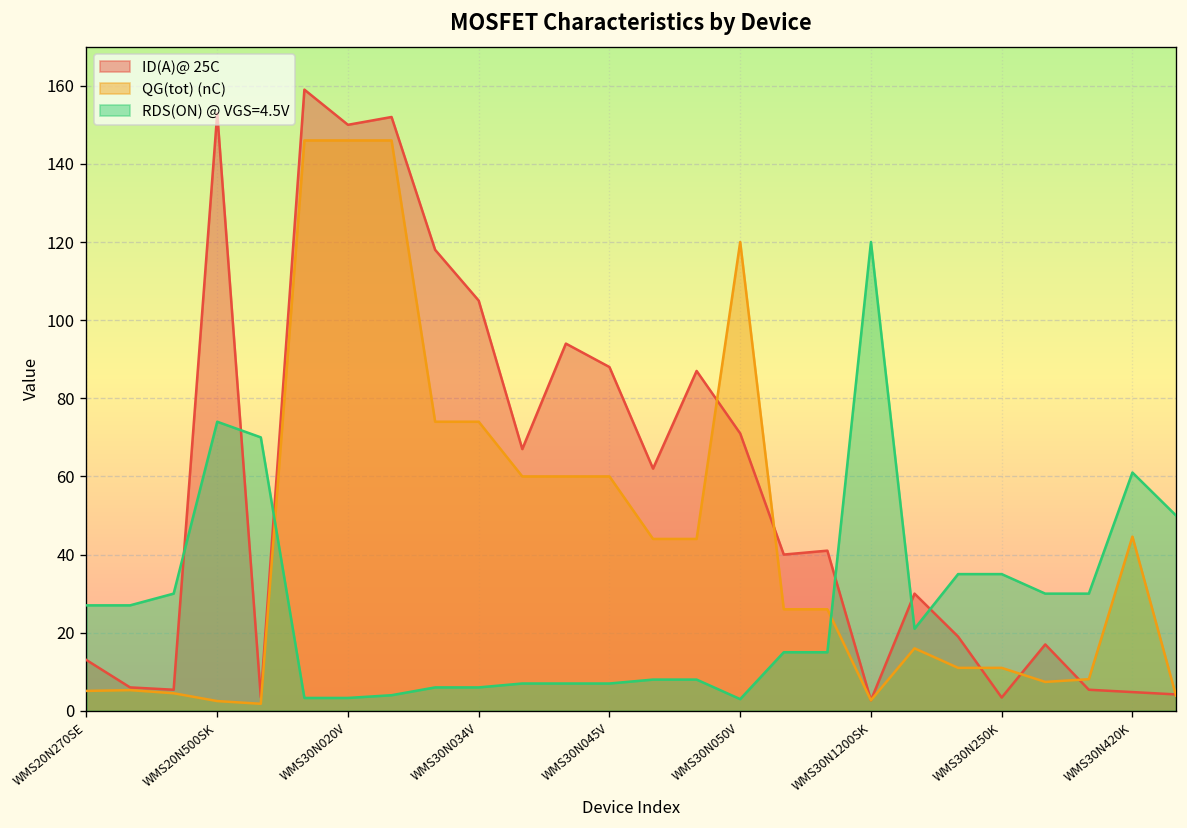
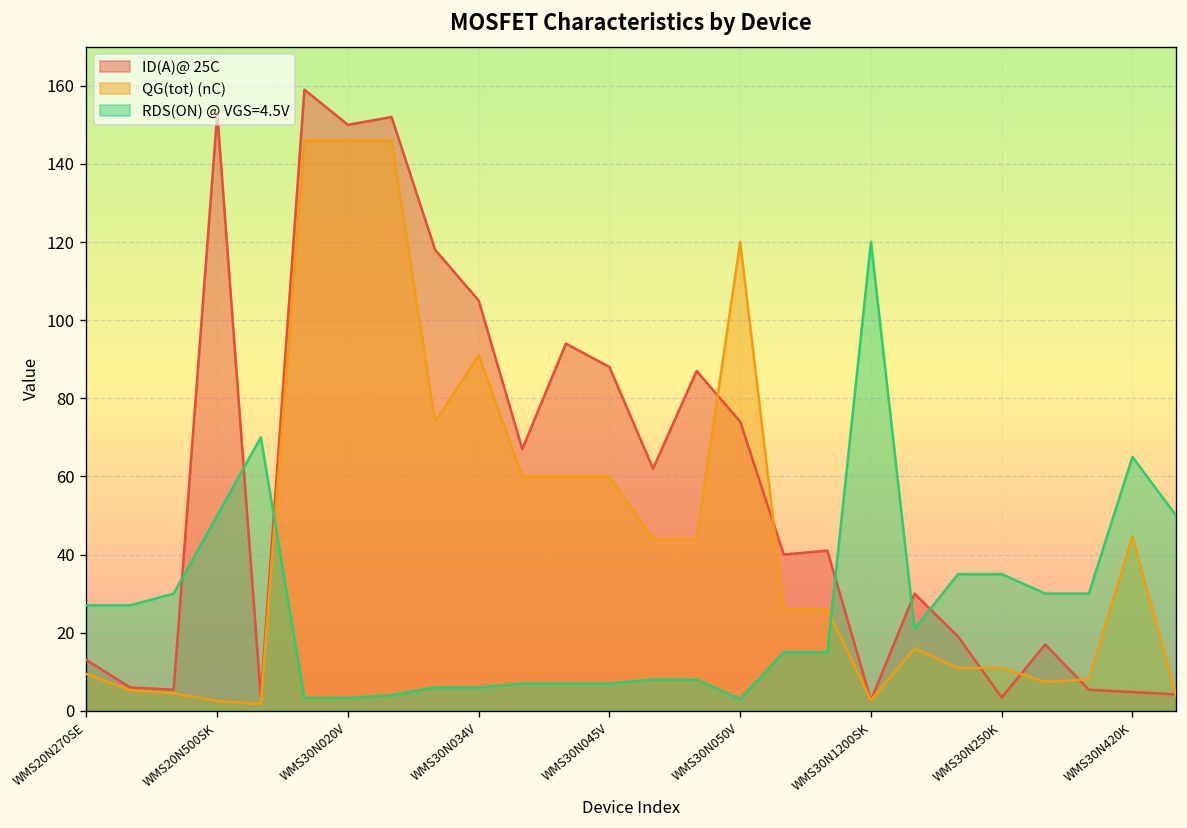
QG(tot) (nC), WMS20N270SE: 5 -> 9
RDS(ON) @ VGS=4.5V, WMS20N500SK: 74 -> 50
QG(tot) (nC), WMS30N034V: 74 -> 91
ID(A)@ 25C, WMS30N050V: 71 -> 74
RDS(ON) @ VGS=4.5V, WMS30N420K: 61 -> 65
